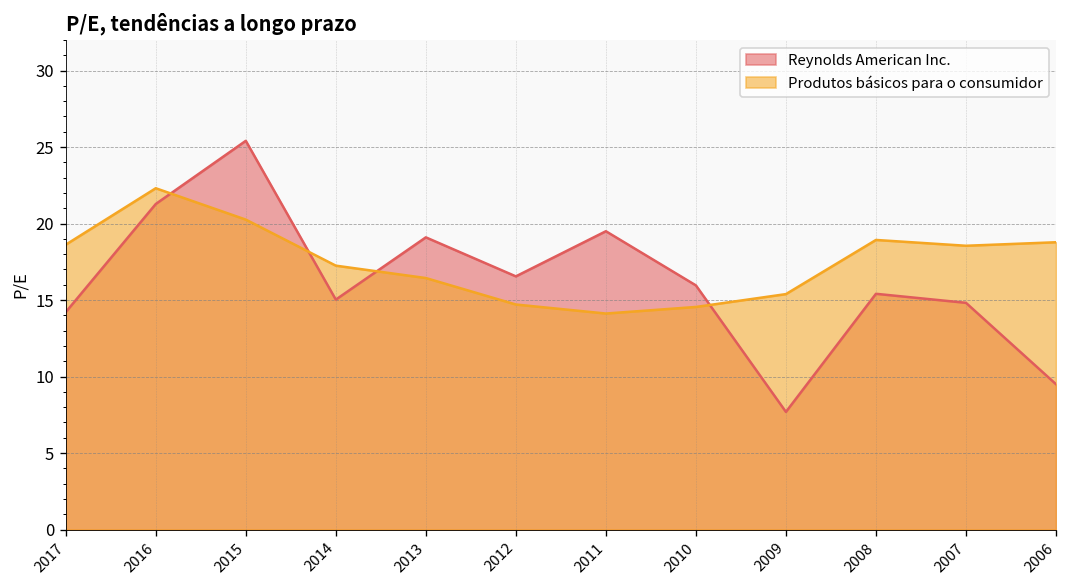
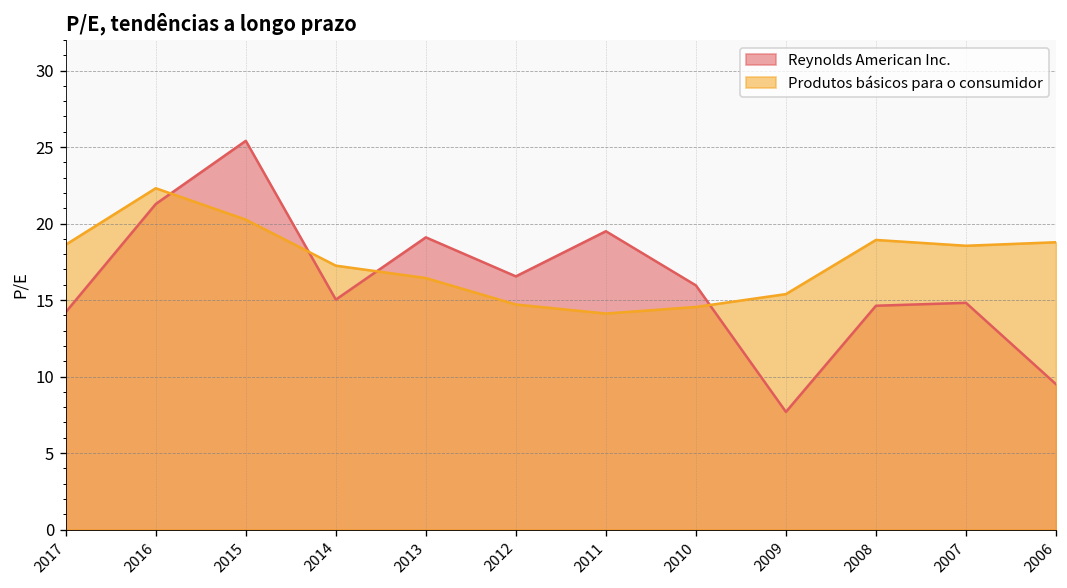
Reynolds American Inc., 2008: 15.4 -> 14.6
